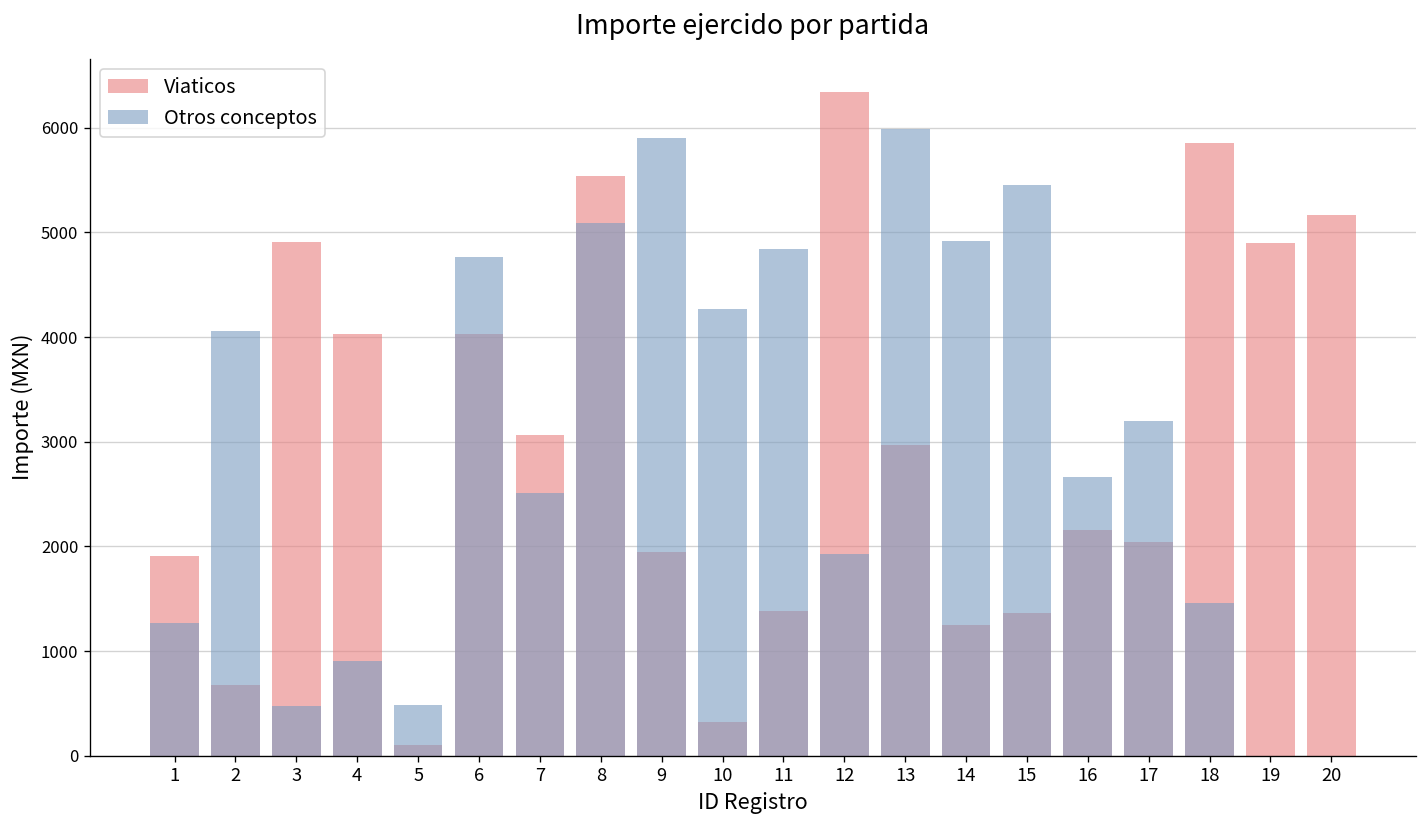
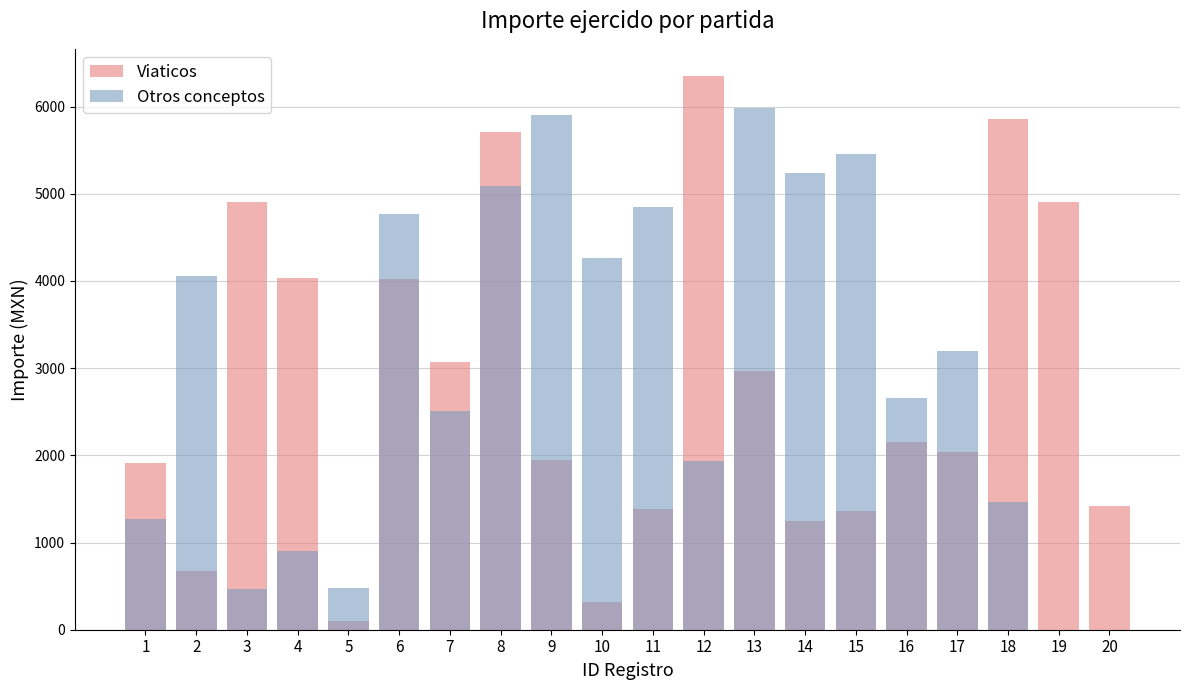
Viaticos, 8: 5500 -> 5700
Otros conceptos, 14: 4900 -> 5200
Viaticos, 20: 5200 -> 1400
